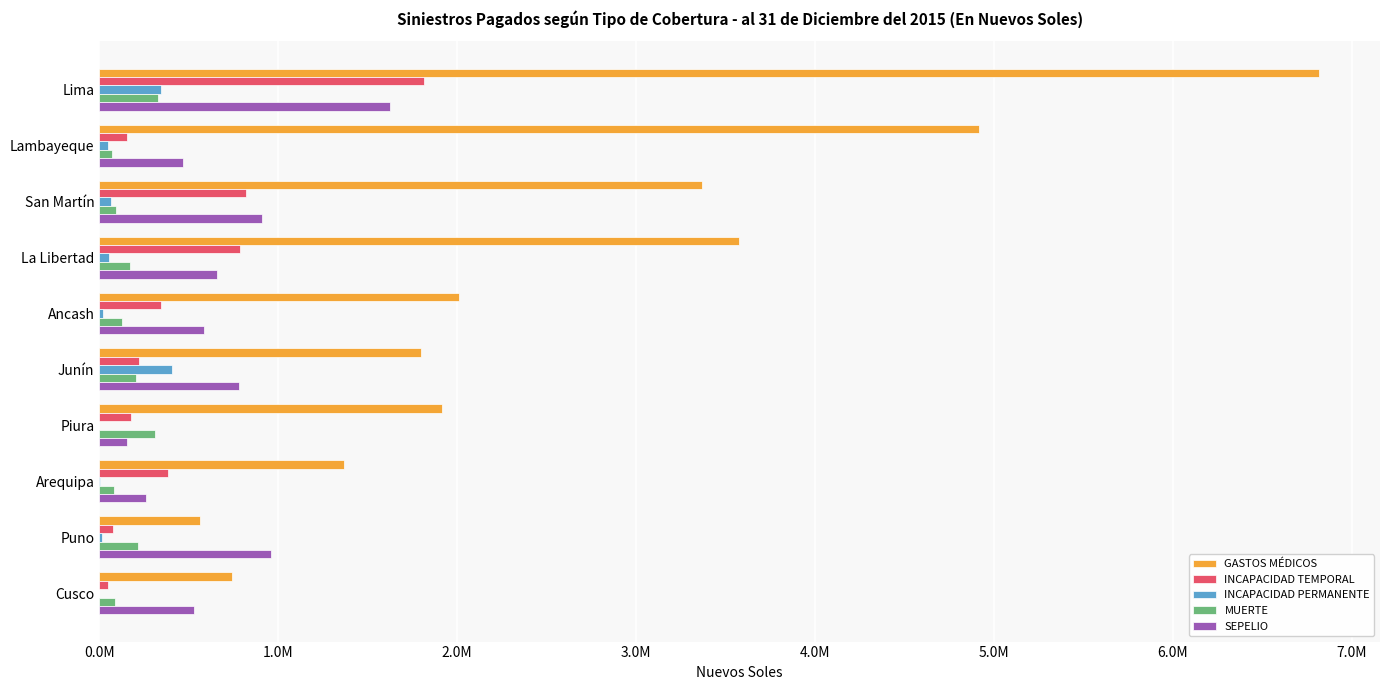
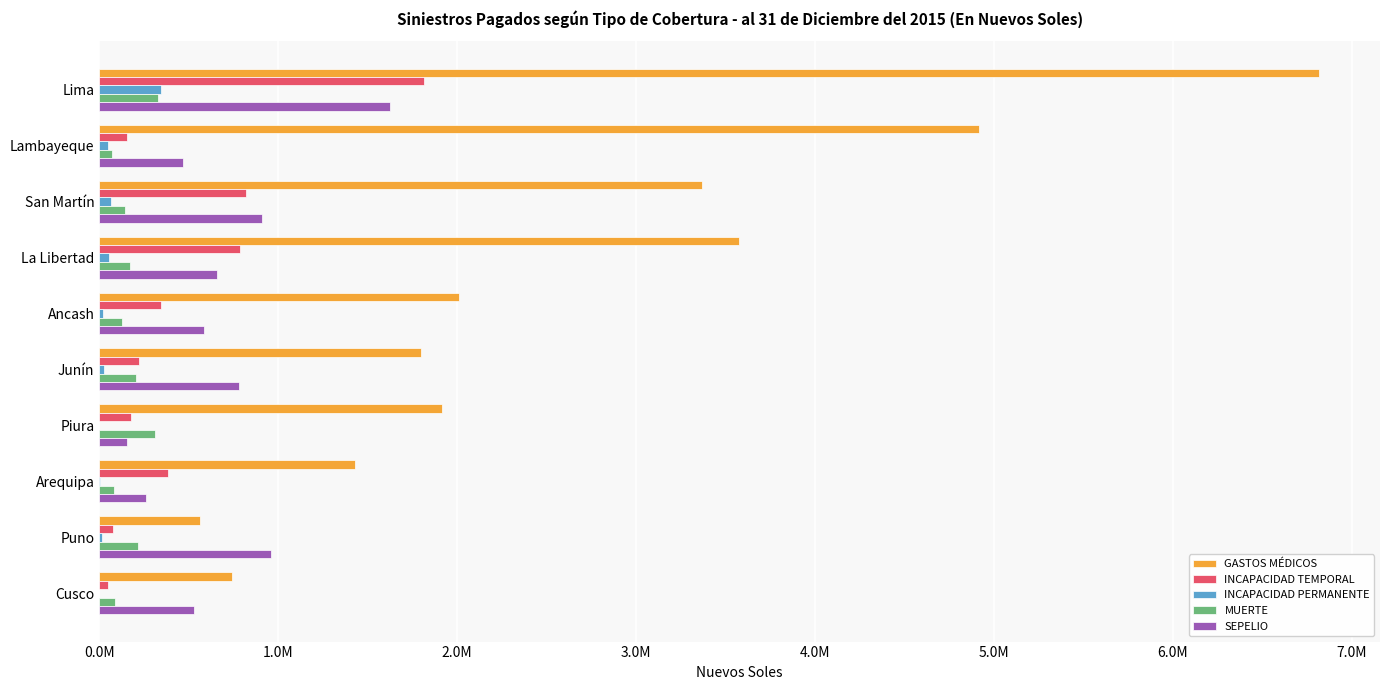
MUERTE, San Martín: 100000 -> 140000
INCAPACIDAD PERMANENTE, Junín: 410000 -> 20000
GASTOS MÉDICOS, Arequipa: 1370000 -> 1430000
